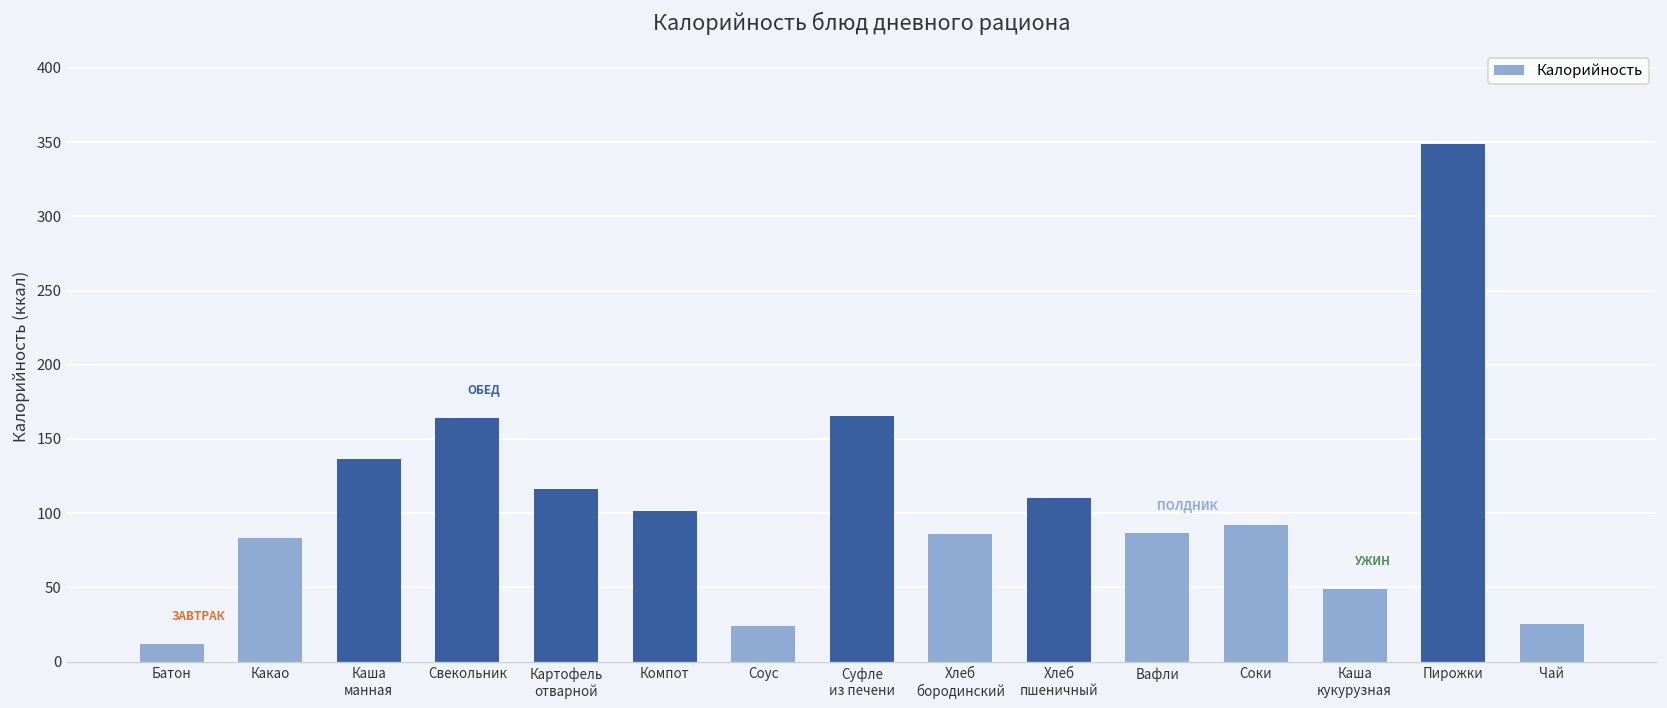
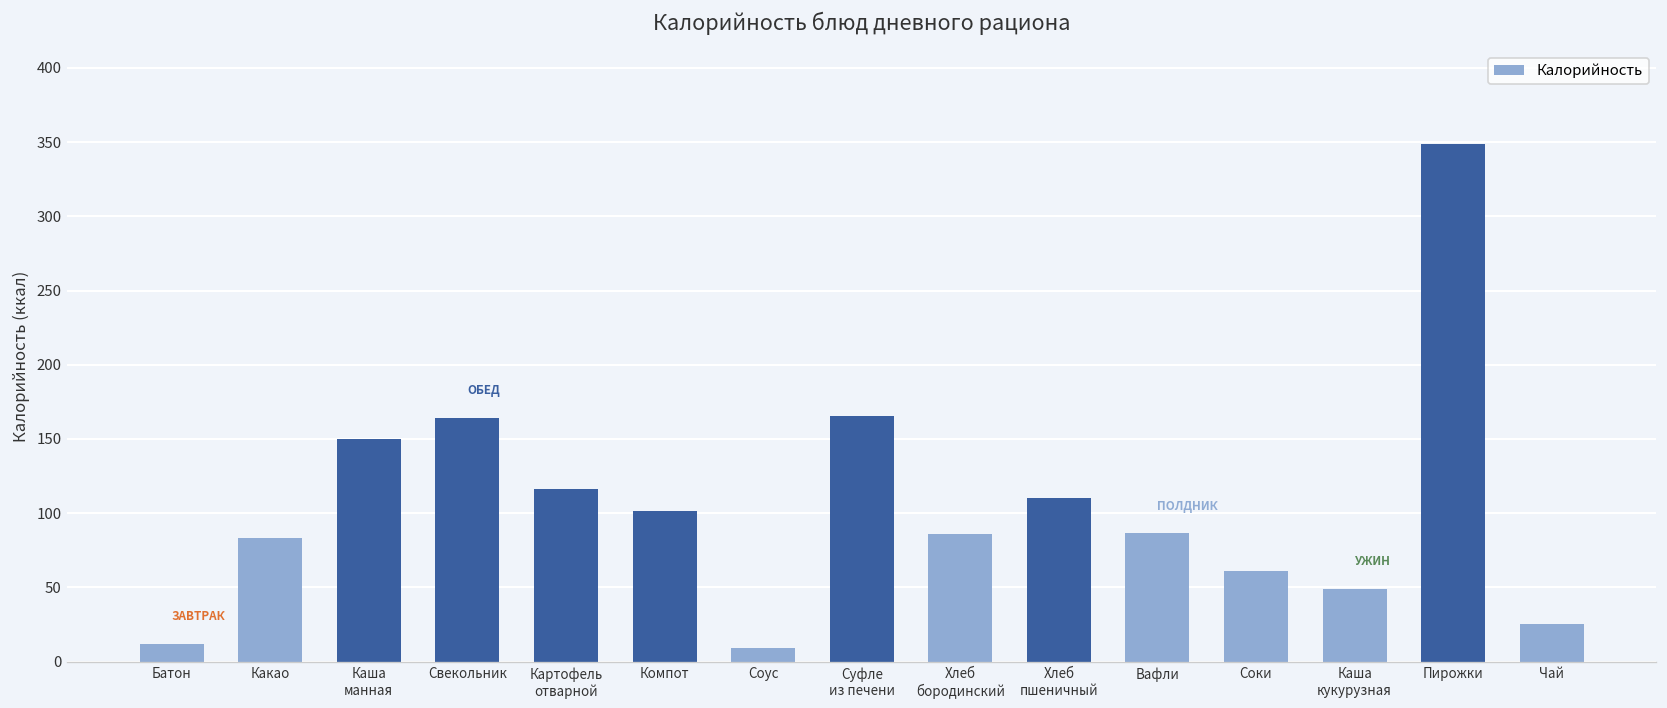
Каша манная: 136 -> 150
Соус: 24 -> 9
Соки: 92 -> 61
